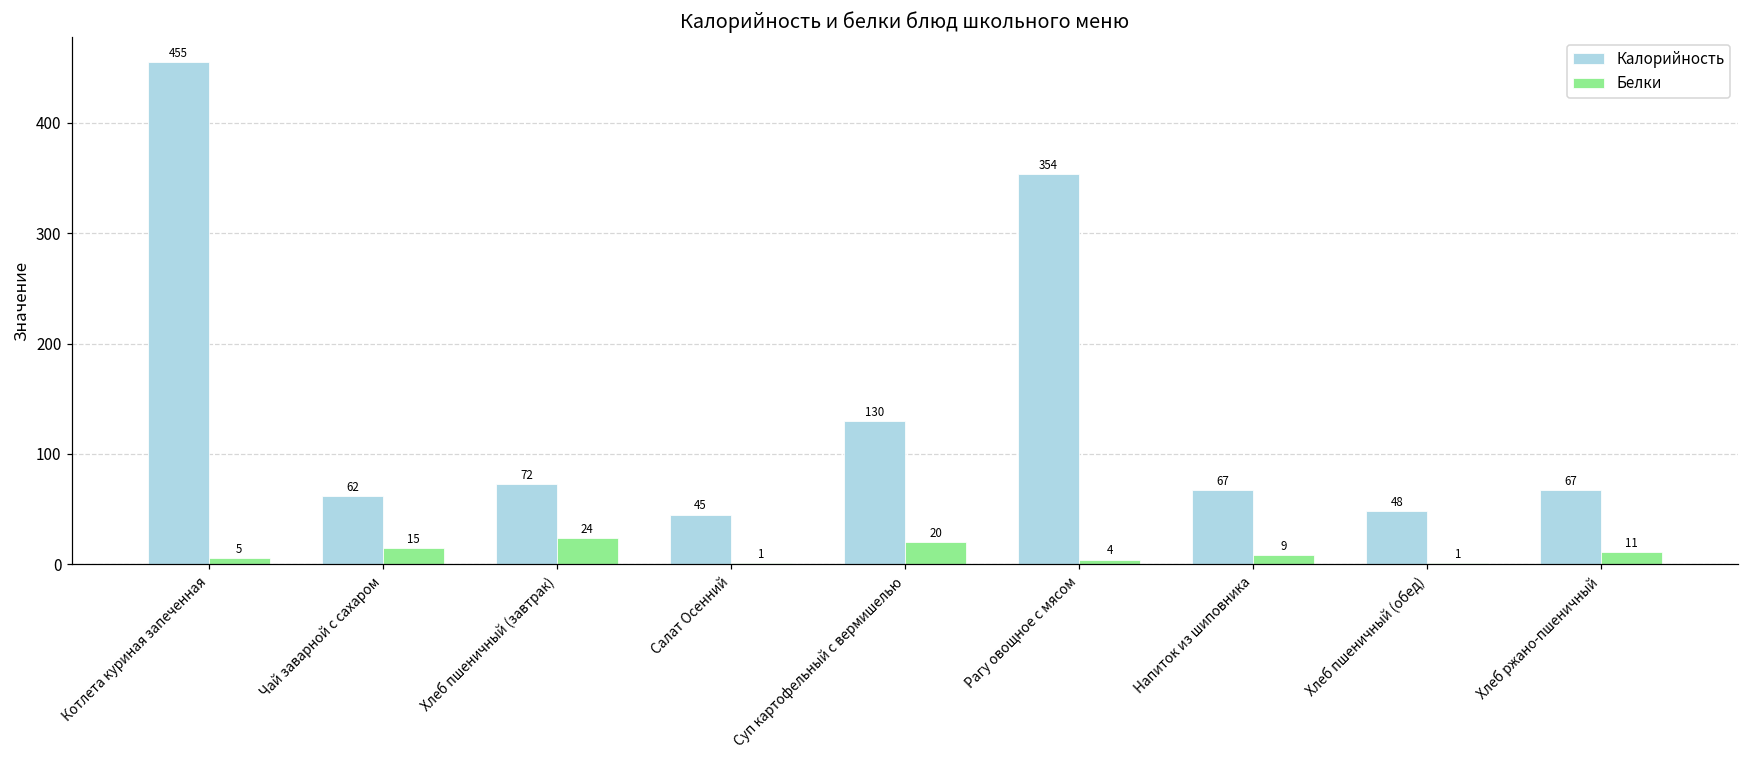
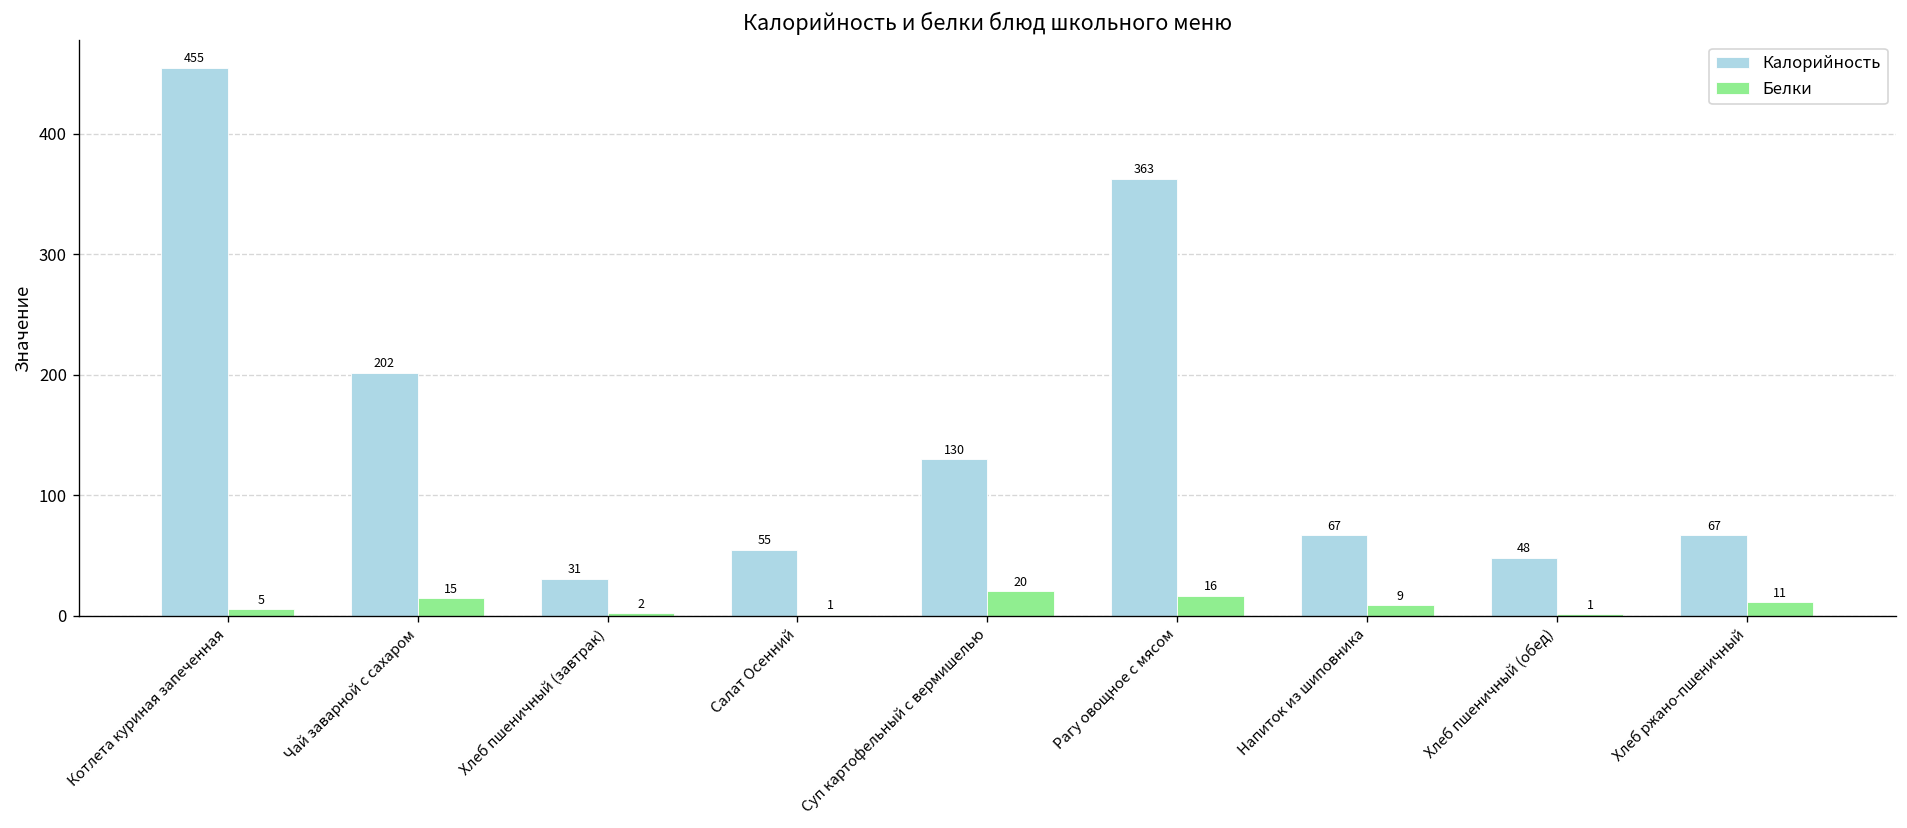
Калорийность, Чай заварной с сахаром: 62 -> 202
Калорийность, Хлеб пшеничный (завтрак): 72 -> 31
Белки, Хлеб пшеничный (завтрак): 24 -> 2
Калорийность, Салат Осенний: 45 -> 55
Калорийность, Рагу овощное с мясом: 354 -> 363
Белки, Рагу овощное с мясом: 4 -> 16
